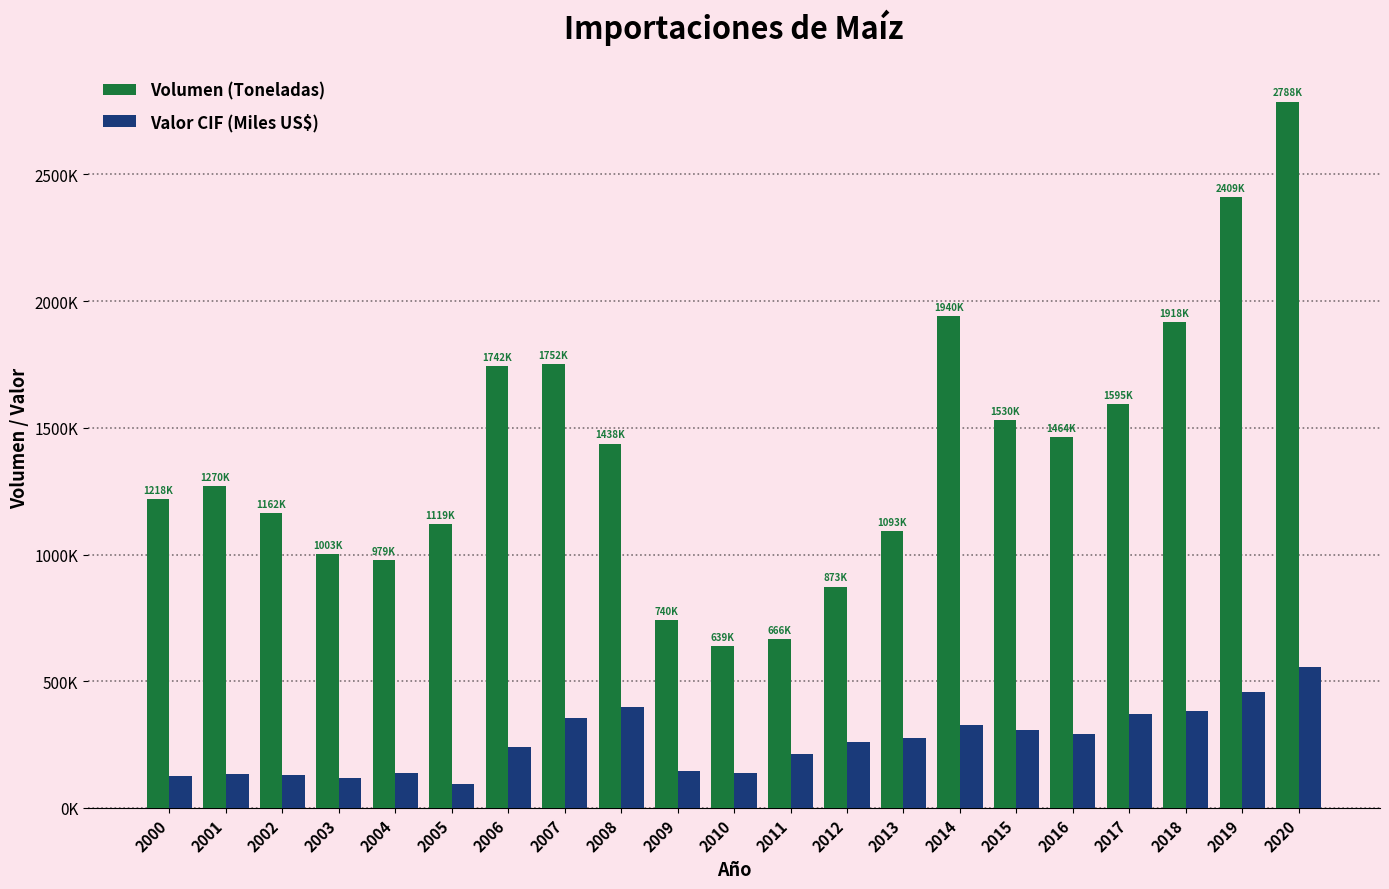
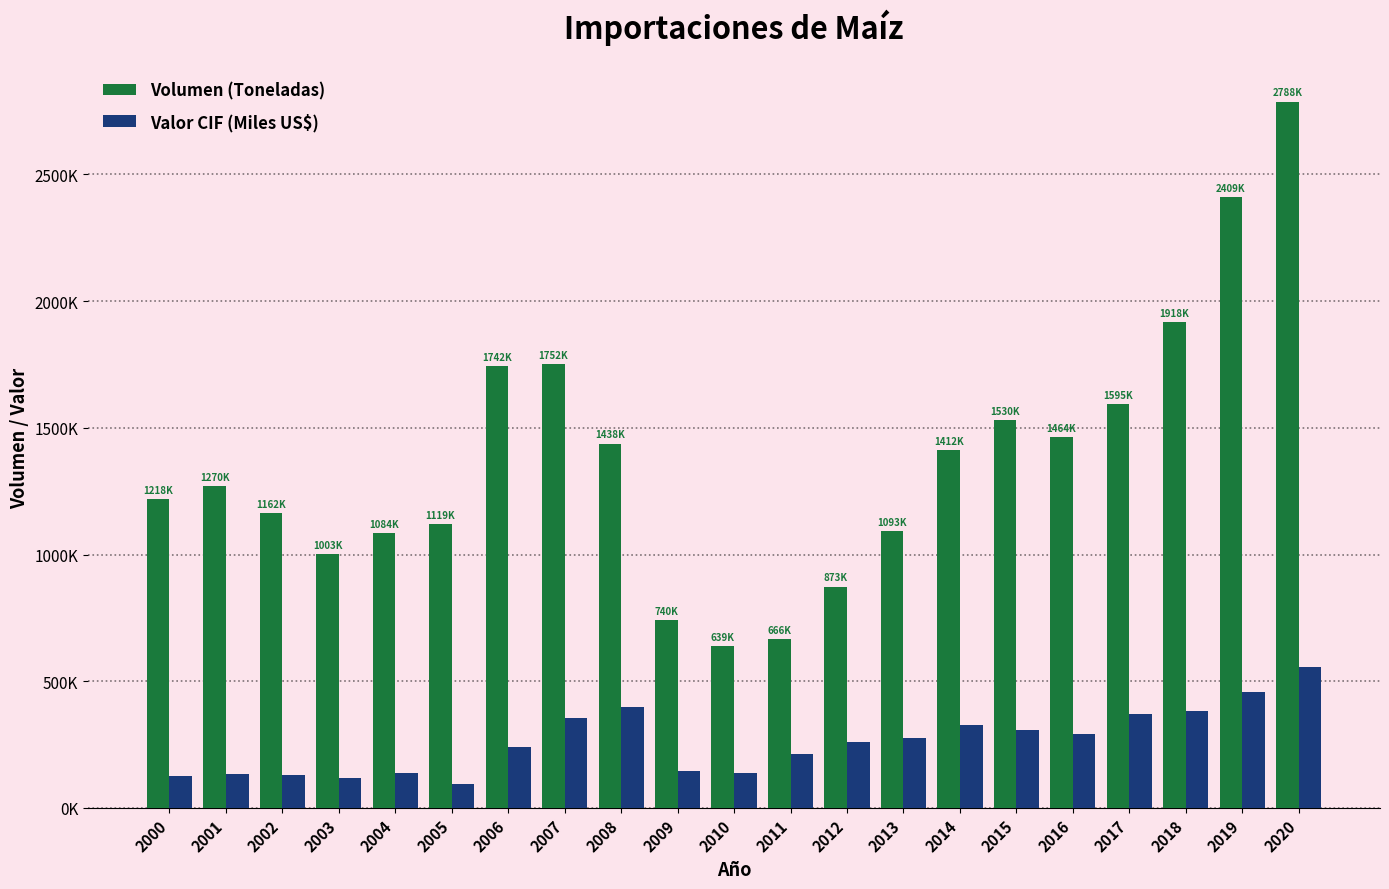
Volumen (Toneladas), 2004: 979K -> 1084K
Volumen (Toneladas), 2014: 1940K -> 1412K
